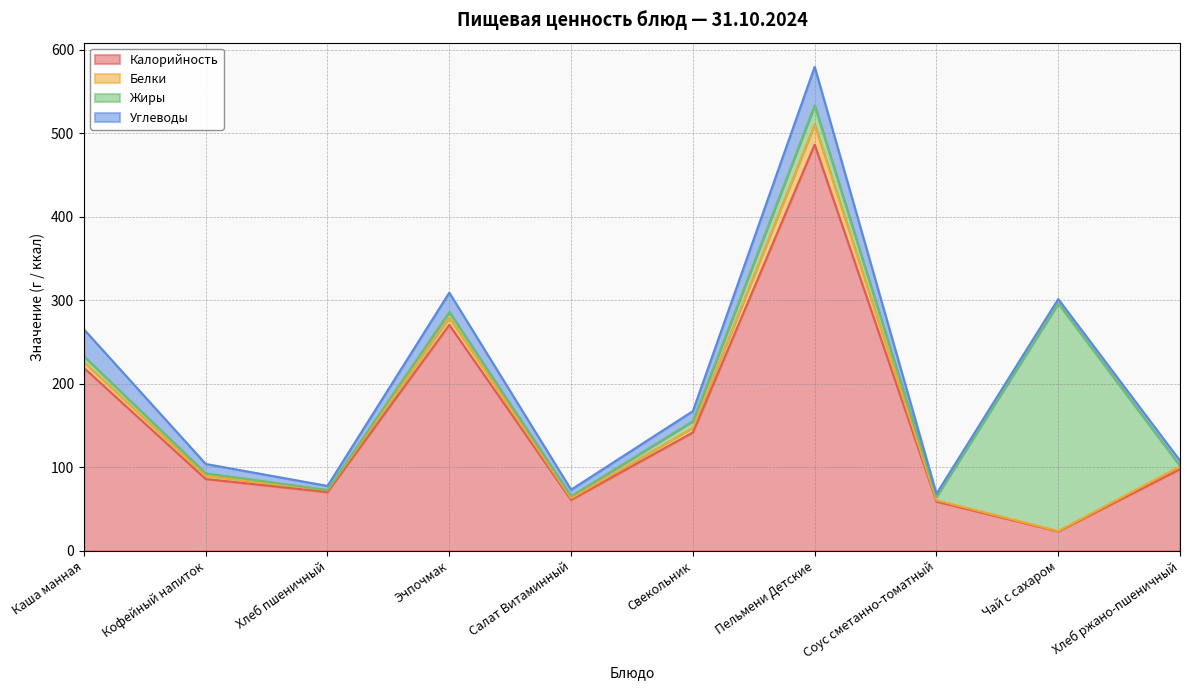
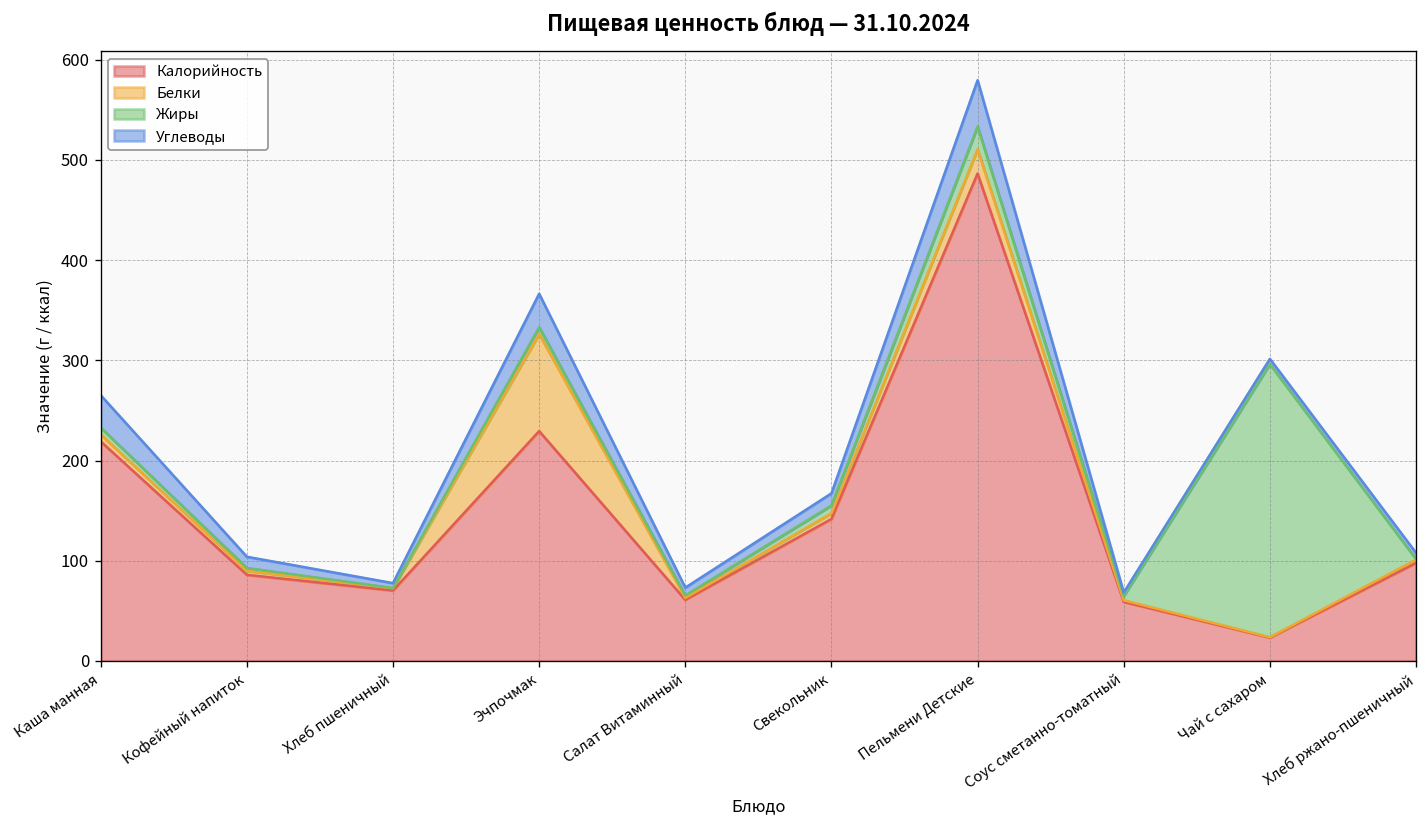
Калорийность, Эчпочмак: 270 -> 230
Белки, Эчпочмак: 10 -> 100
Углеводы, Эчпочмак: 20 -> 30
